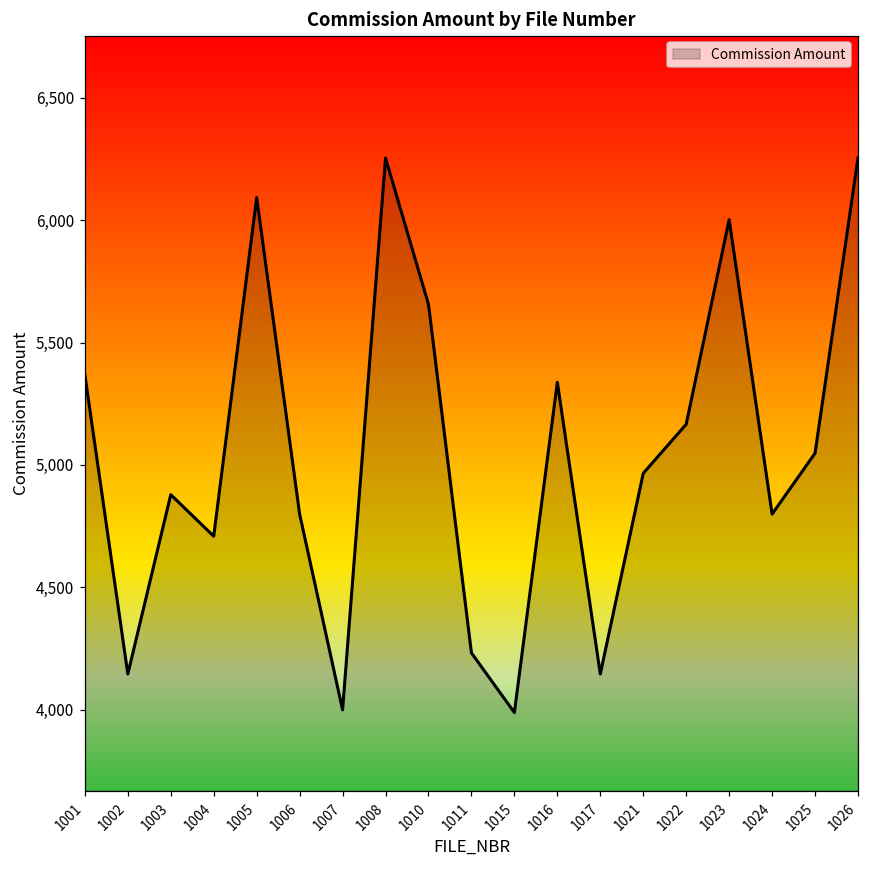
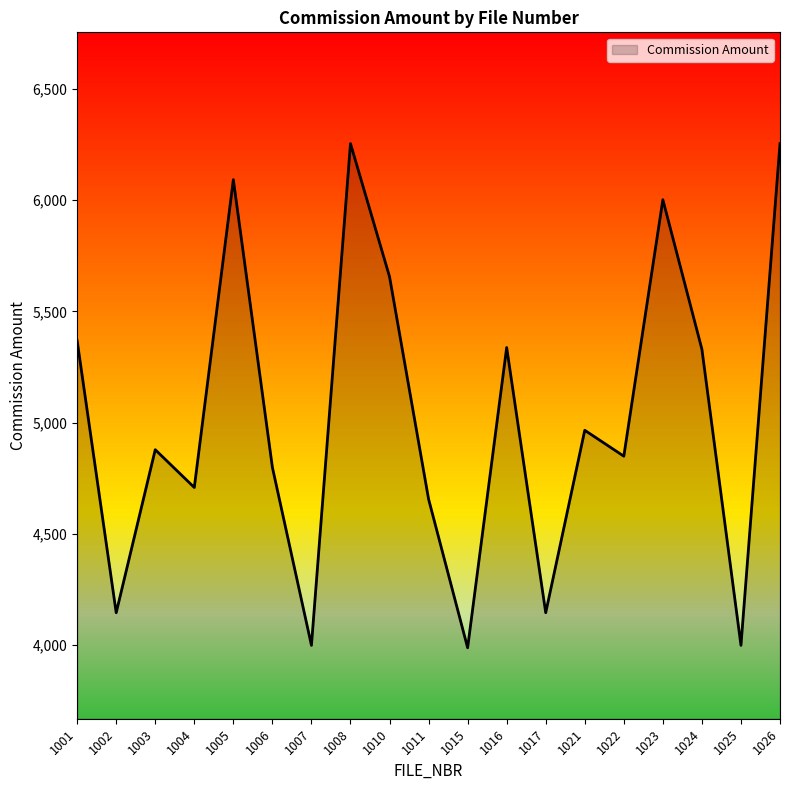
1011: 4,230 -> 4,660
1022: 5,170 -> 4,850
1024: 4,800 -> 5,330
1025: 5,050 -> 4,000
